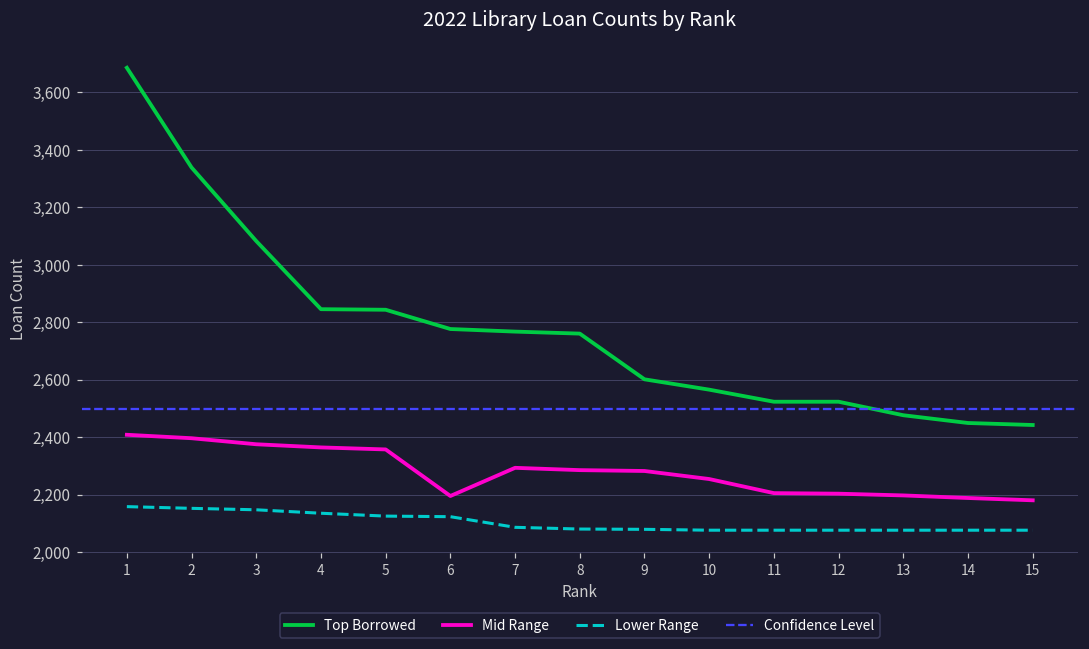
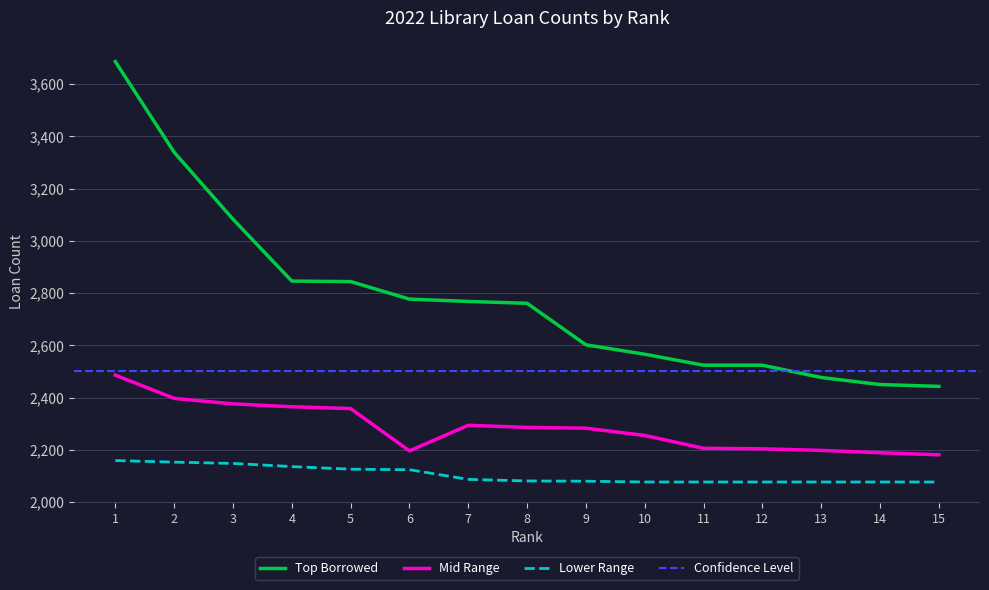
Mid Range, 1: 2,410 -> 2,490
